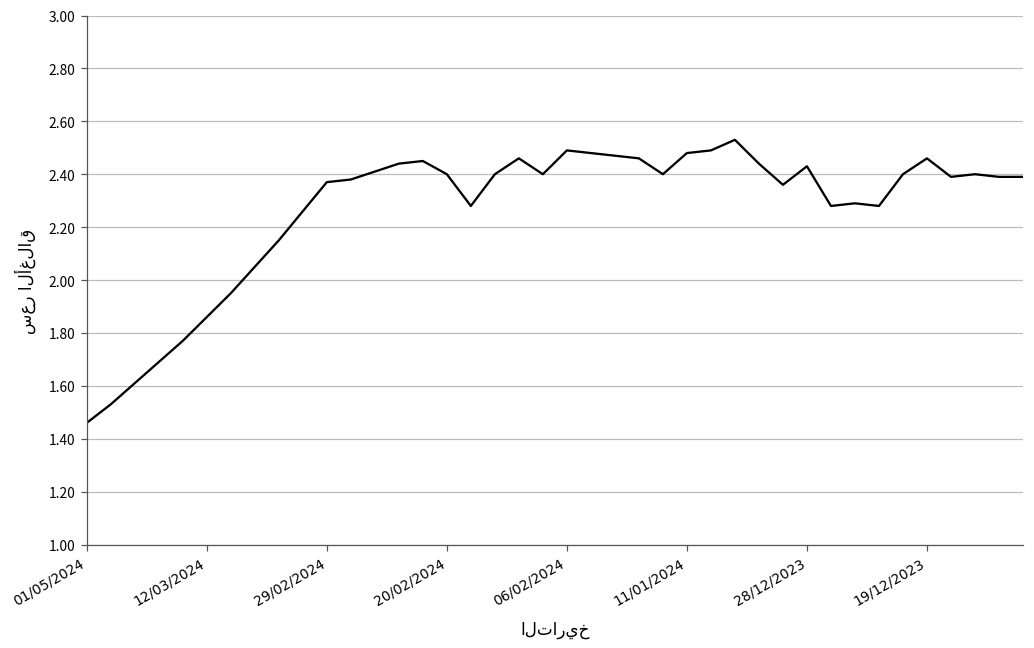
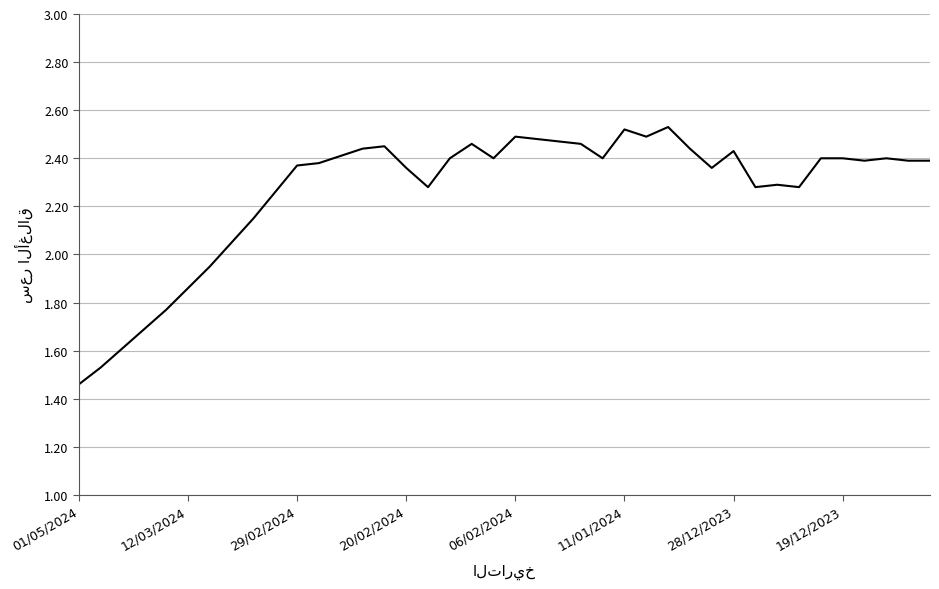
20/02/2024: 2.40 -> 2.36
11/01/2024: 2.48 -> 2.52
19/12/2023: 2.46 -> 2.40
